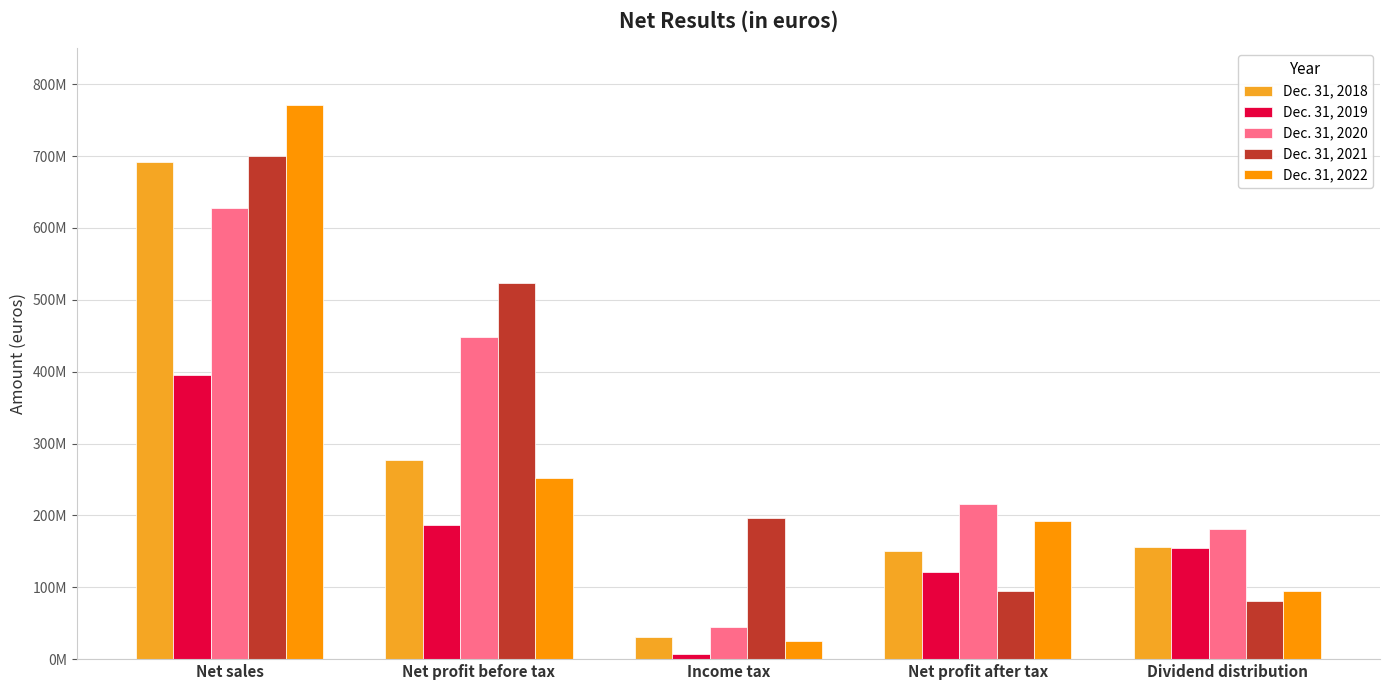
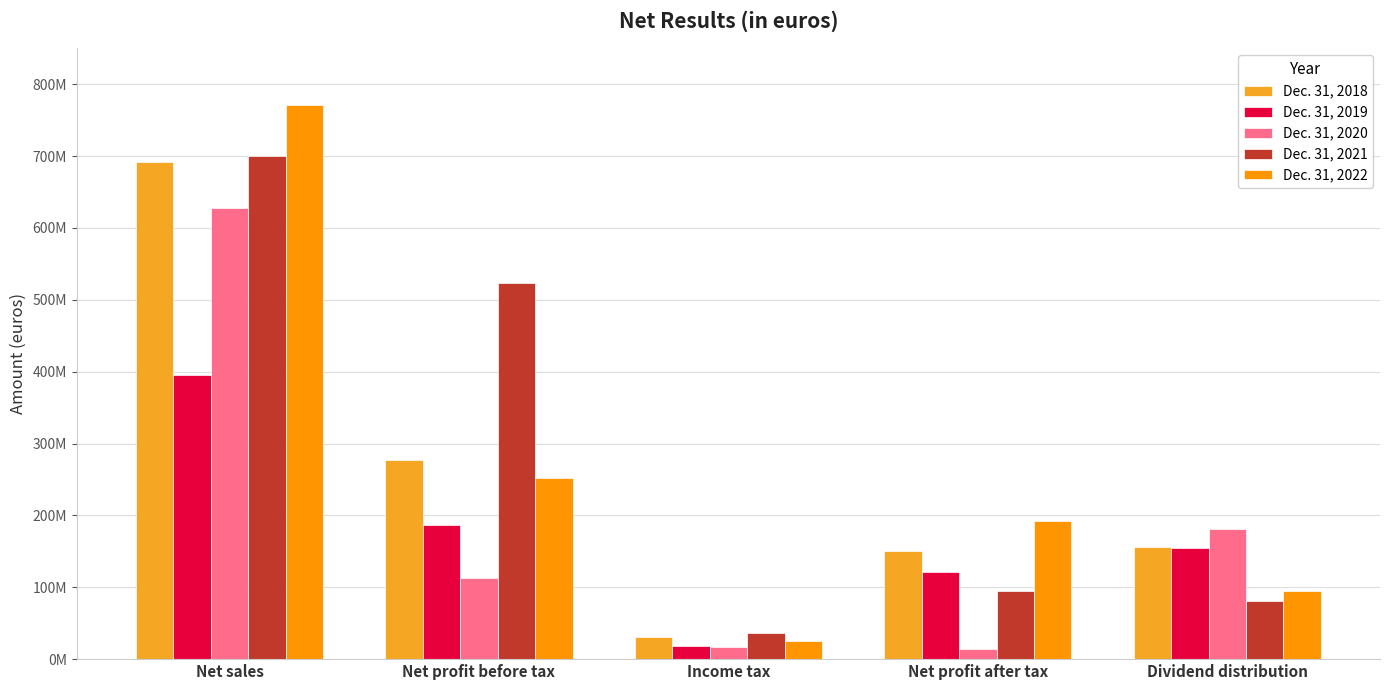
Dec. 31, 2020, Net profit before tax: 450000000 -> 110000000
Dec. 31, 2019, Income tax: 10000000 -> 20000000
Dec. 31, 2020, Income tax: 50000000 -> 20000000
Dec. 31, 2021, Income tax: 200000000 -> 40000000
Dec. 31, 2020, Net profit after tax: 220000000 -> 10000000
